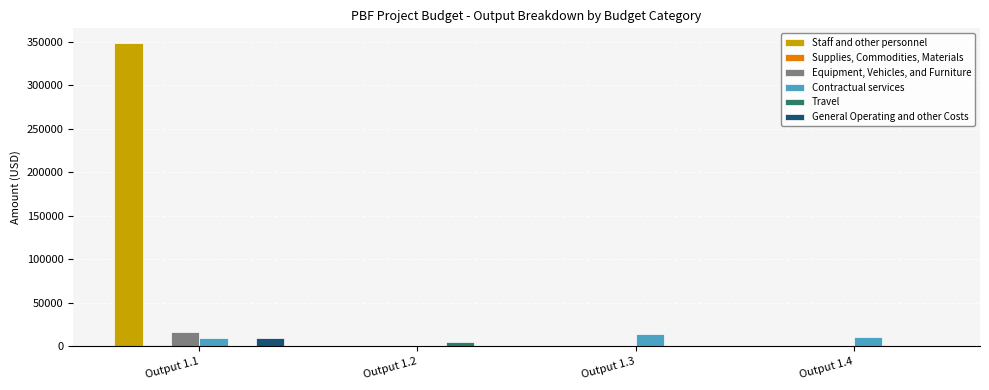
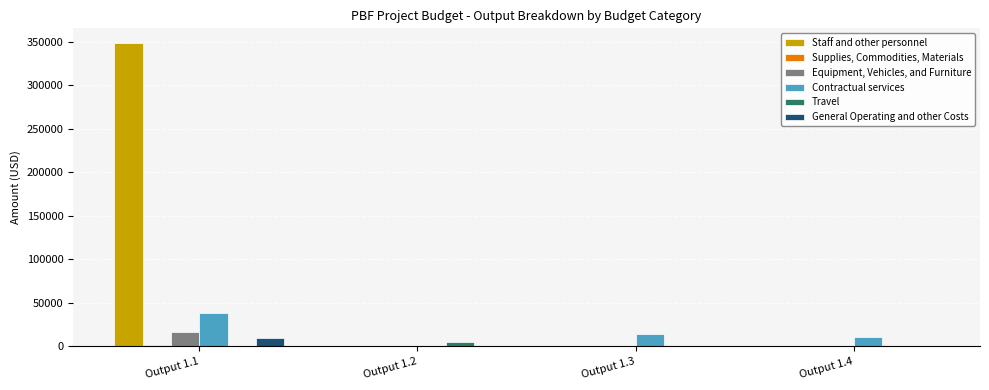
Contractual services, Output 1.1: 10000 -> 40000
